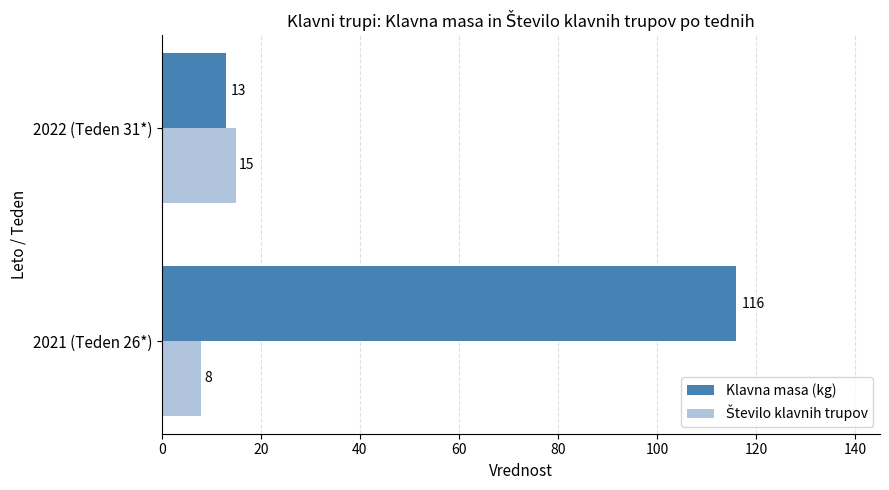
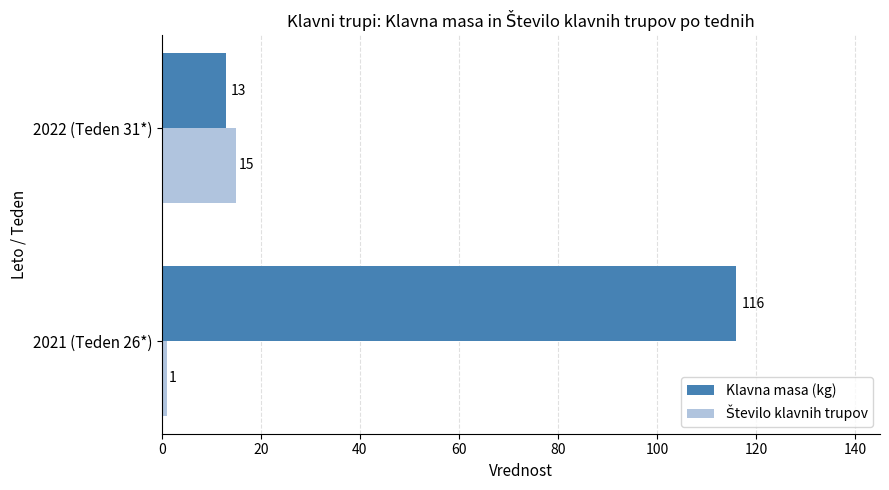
Število klavnih trupov, 2021 (Teden 26*): 8 -> 1
